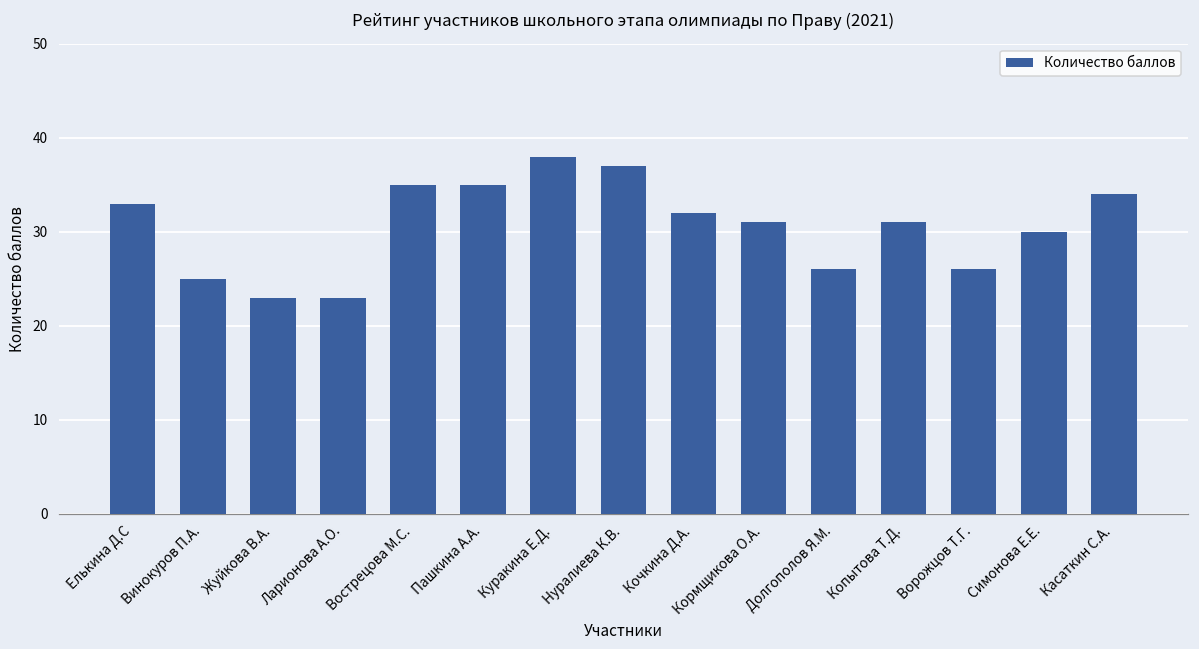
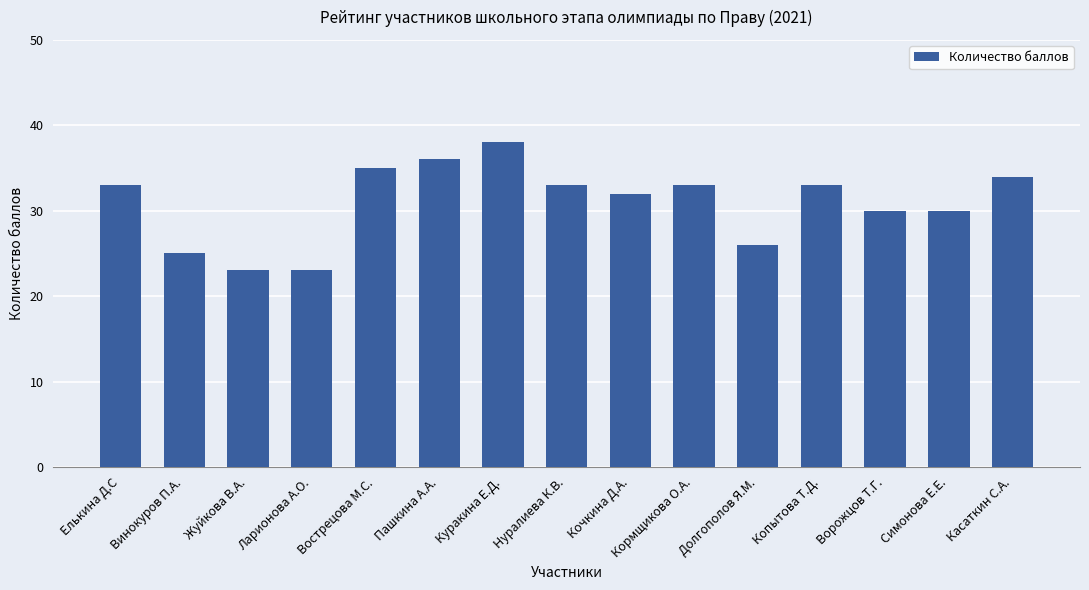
Пашкина А.А.: 35 -> 36
Нуралиева К.В.: 37 -> 33
Кормщикова О.А.: 31 -> 33
Копытова Т.Д.: 31 -> 33
Ворожцов Т.Г.: 26 -> 30
